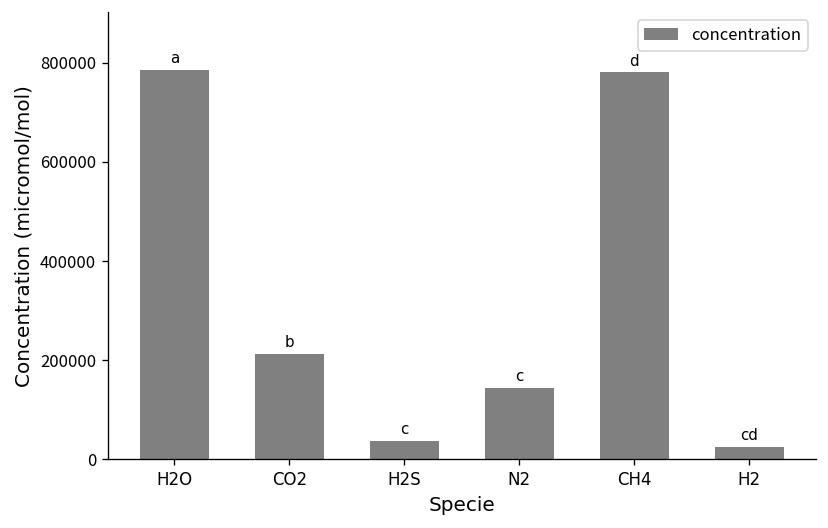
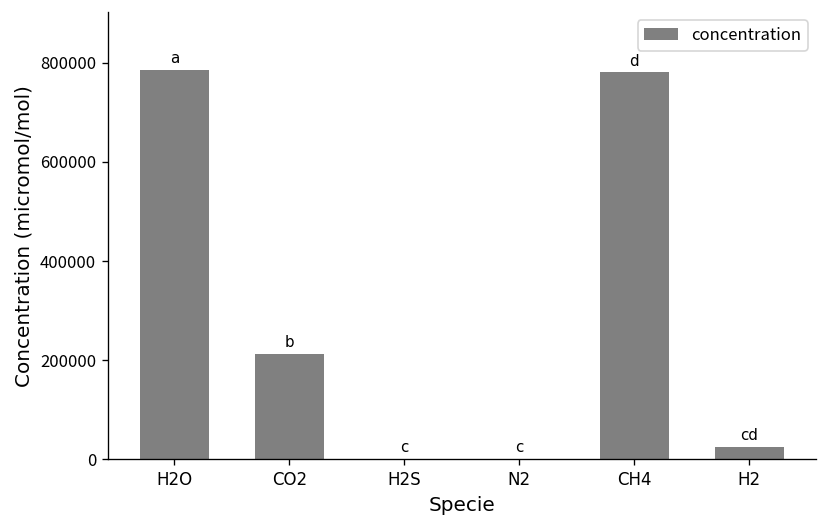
H2S: 40000 -> 0
N2: 140000 -> 0
